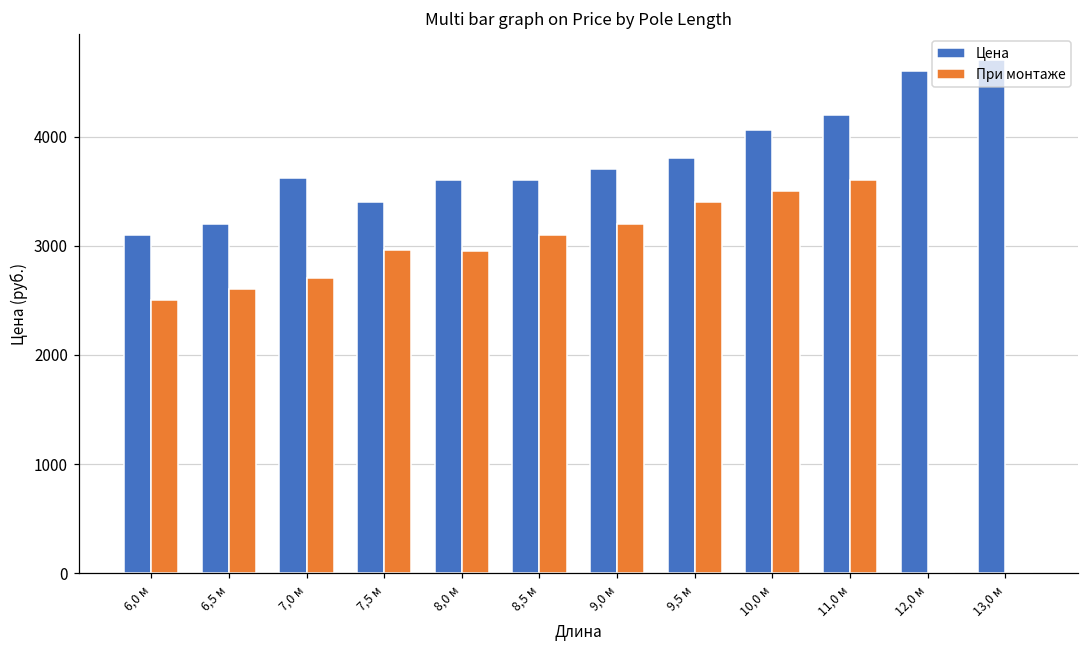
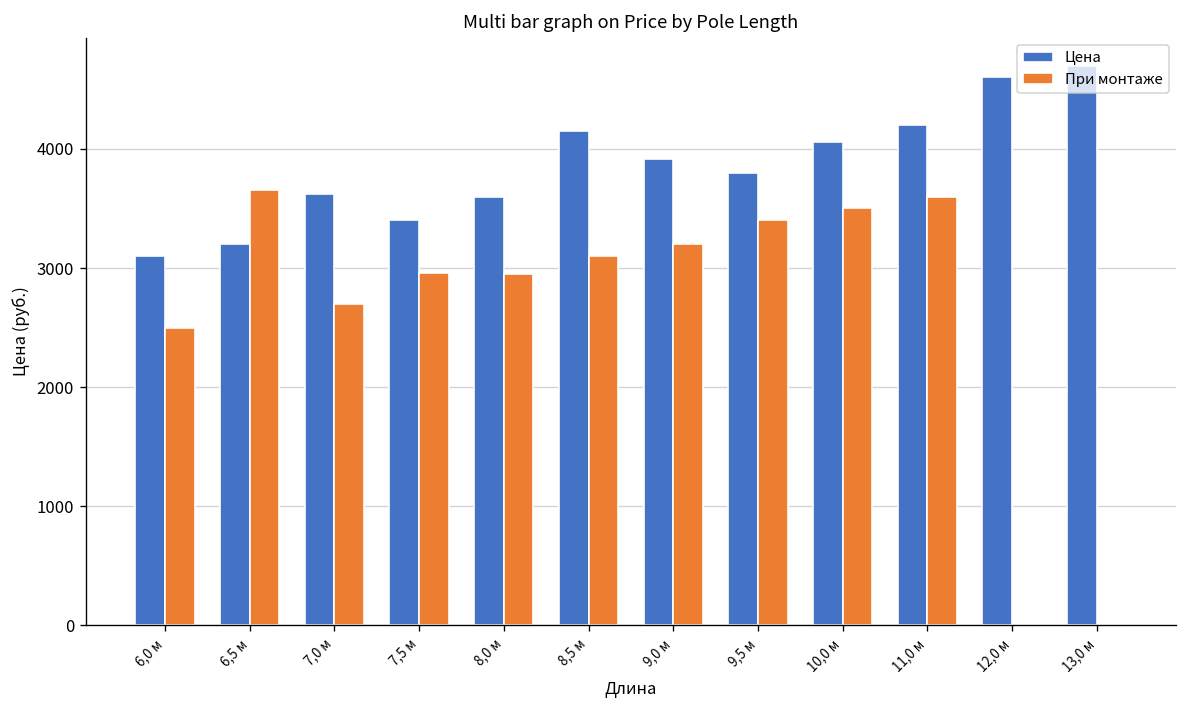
При монтаже, 6,5 м: 2600 -> 3700
Цена, 8,5 м: 3600 -> 4100
Цена, 9,0 м: 3700 -> 3900
